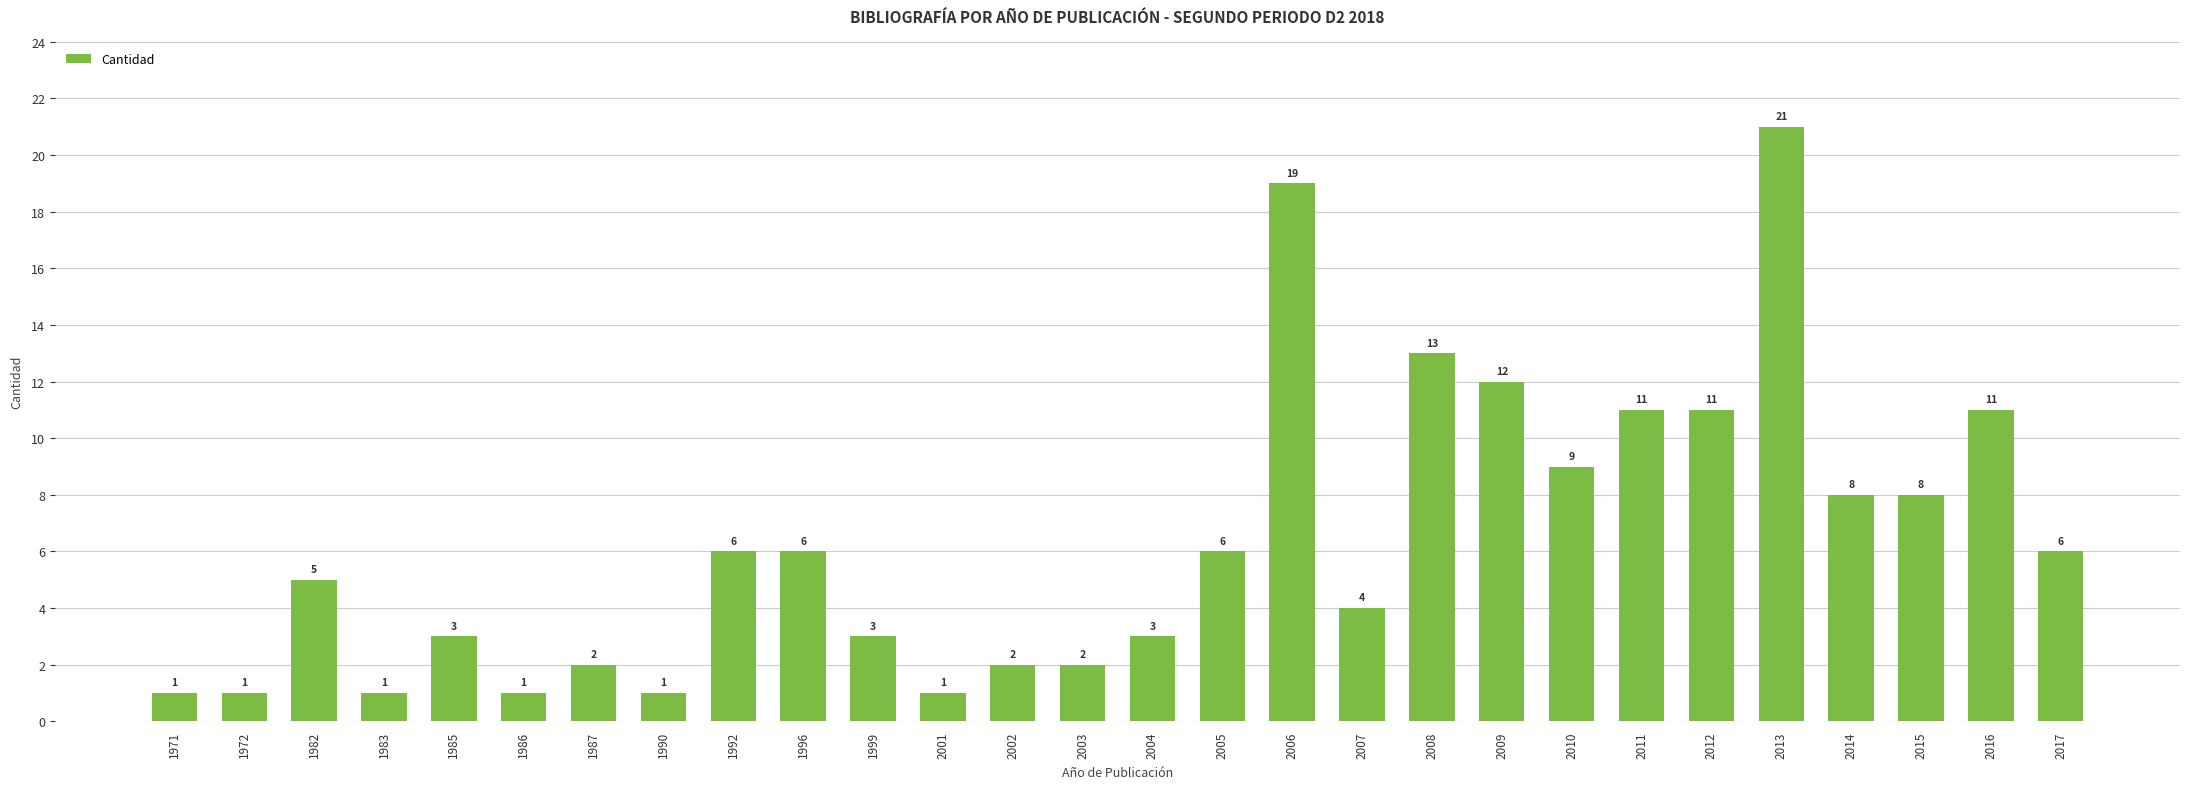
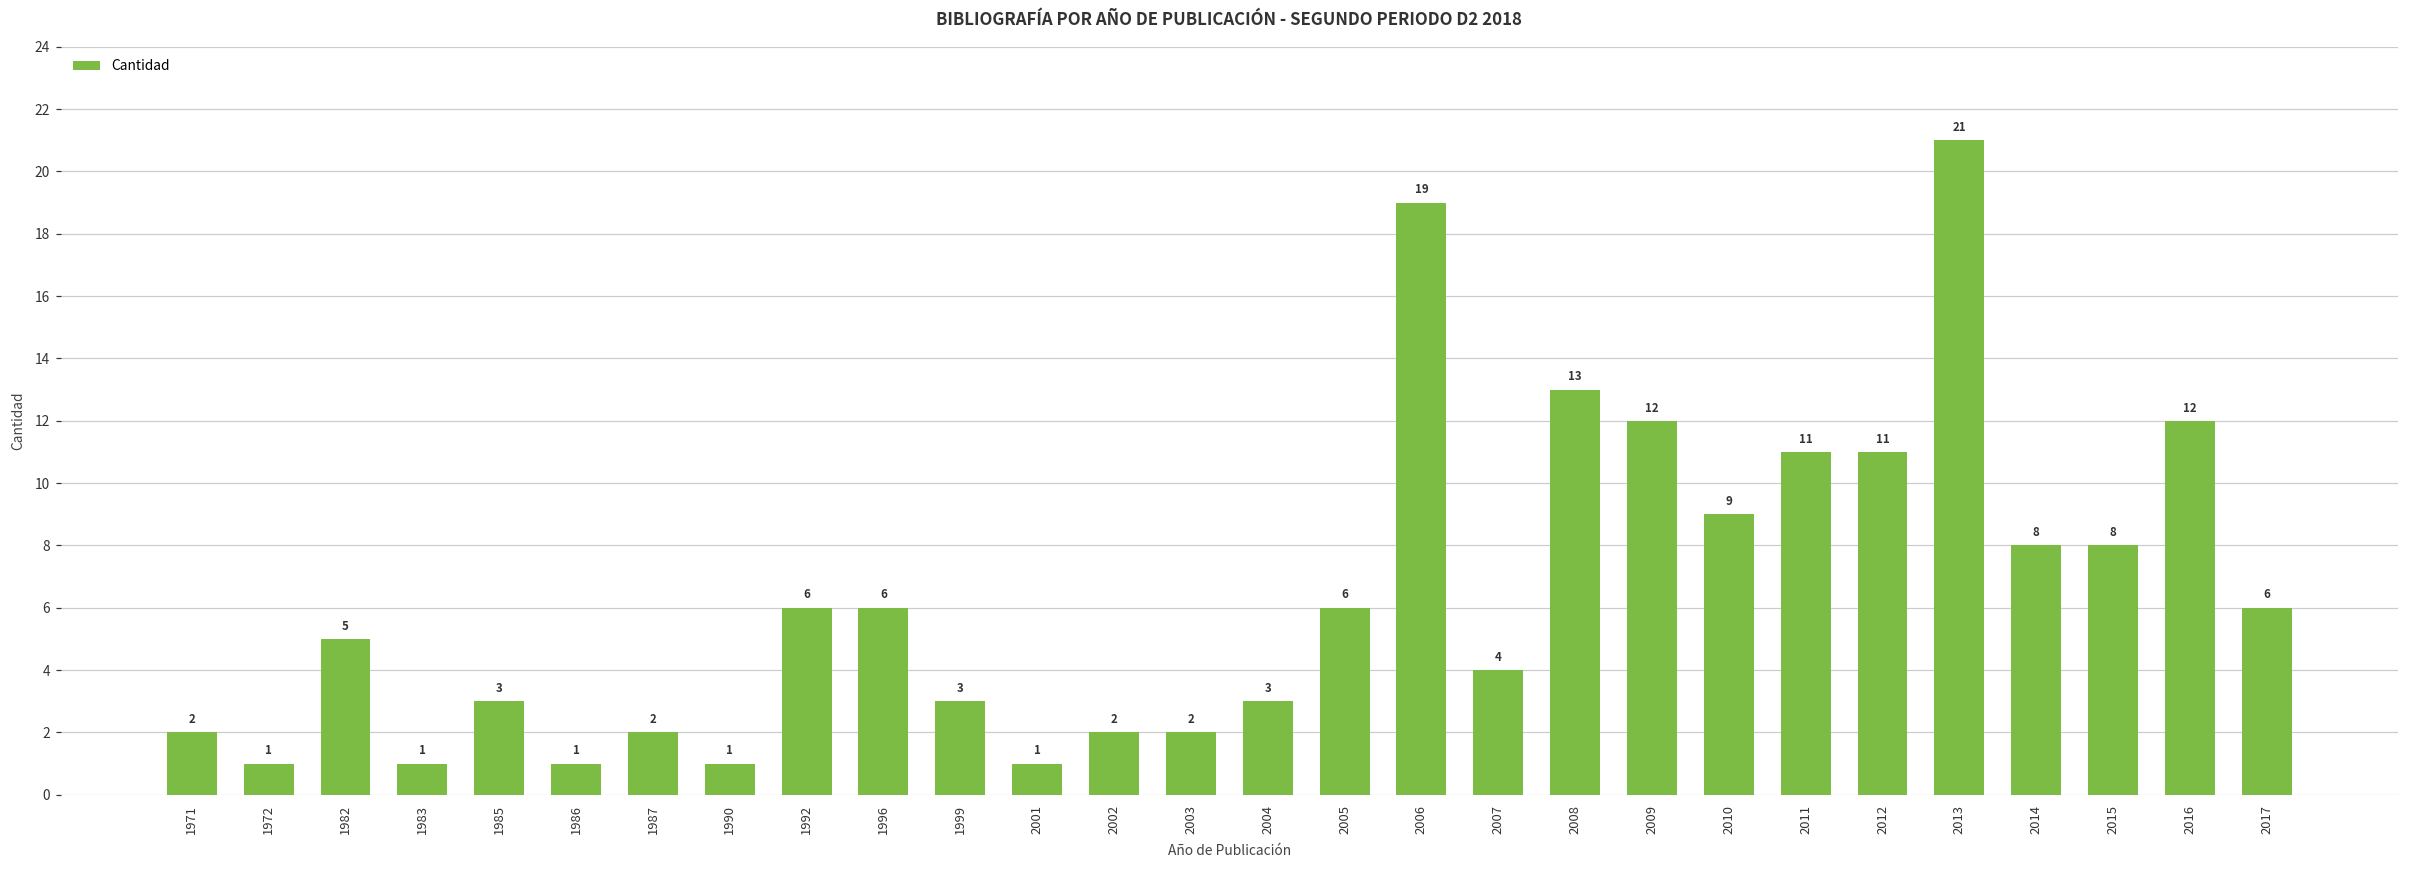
1971: 1 -> 2
2016: 11 -> 12
